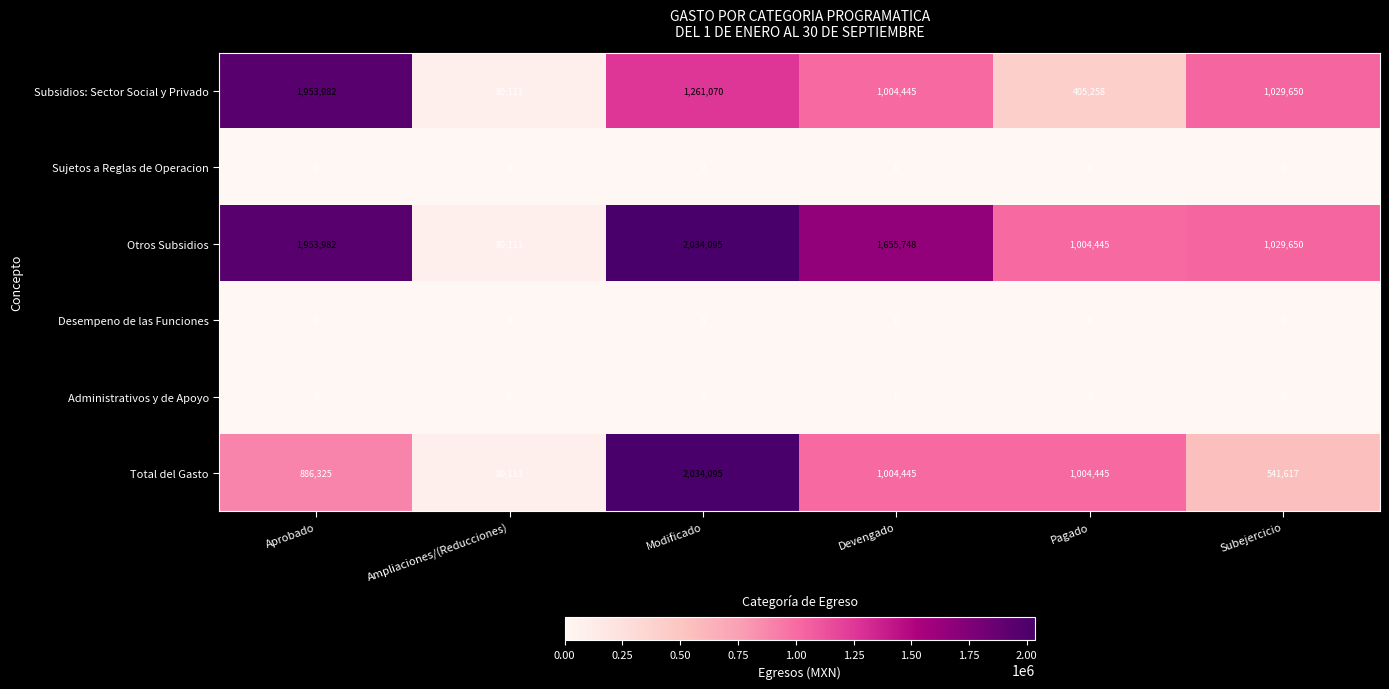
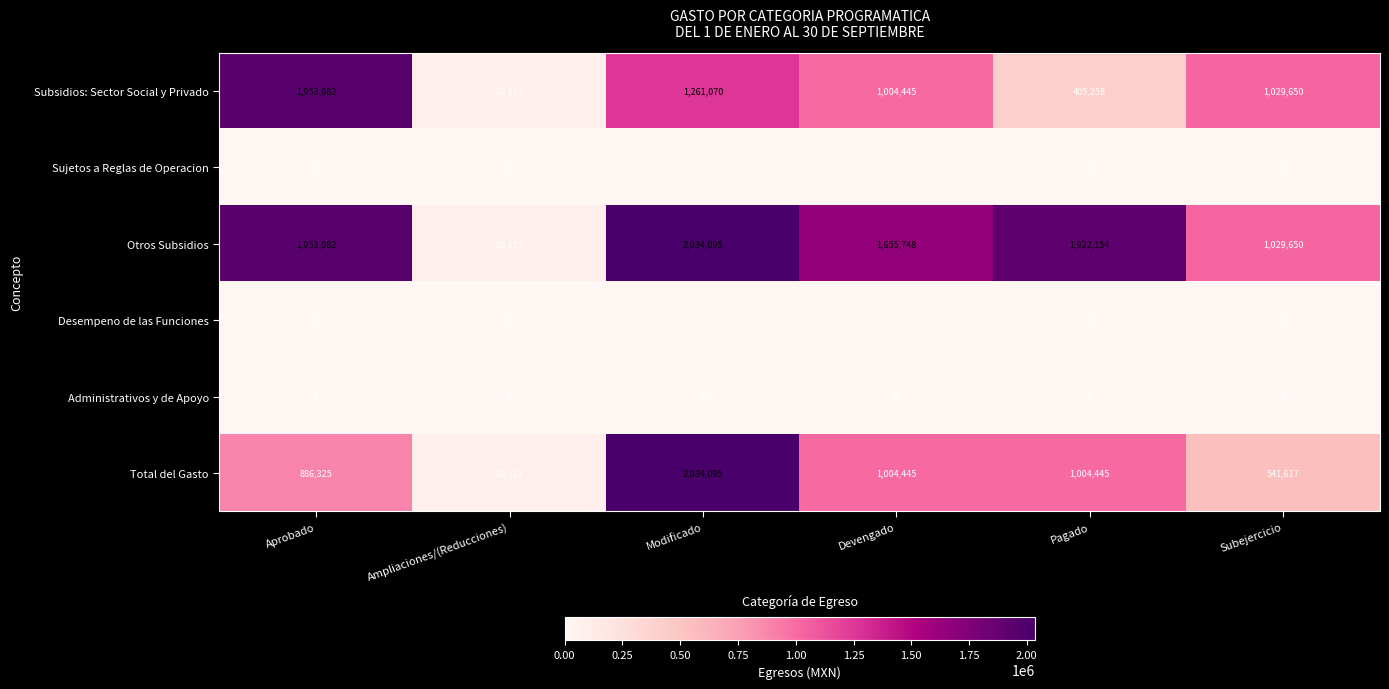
Otros Subsidios, Pagado: 1,004,445 -> 1,922,154
